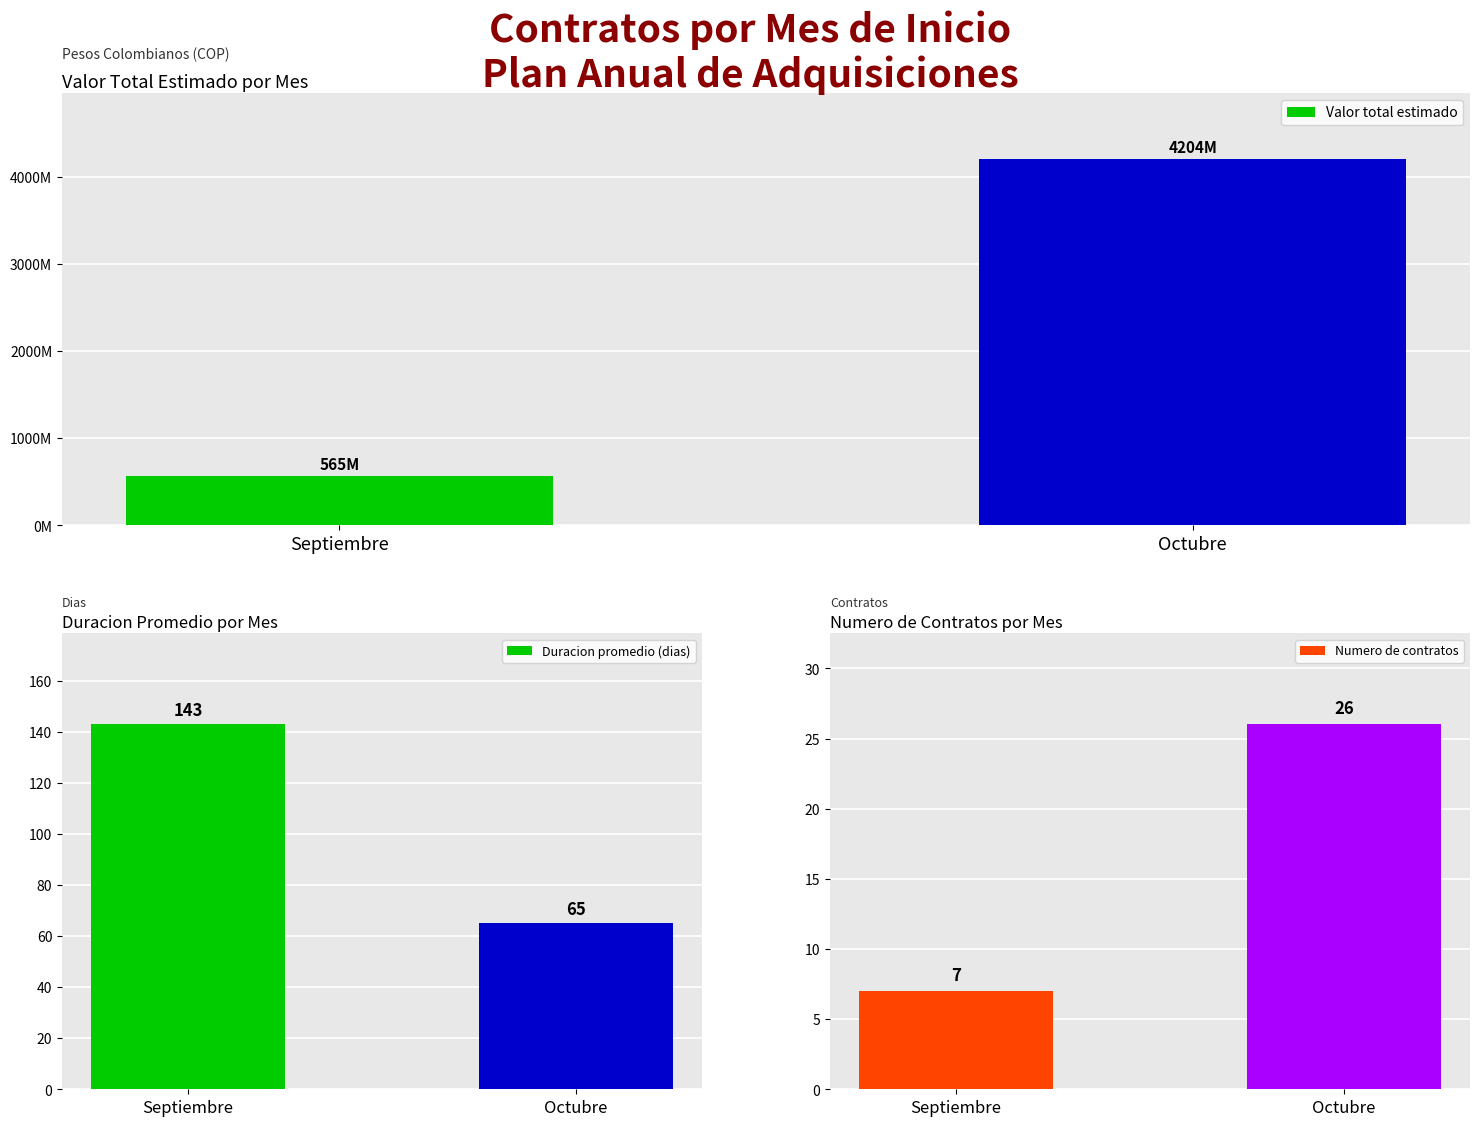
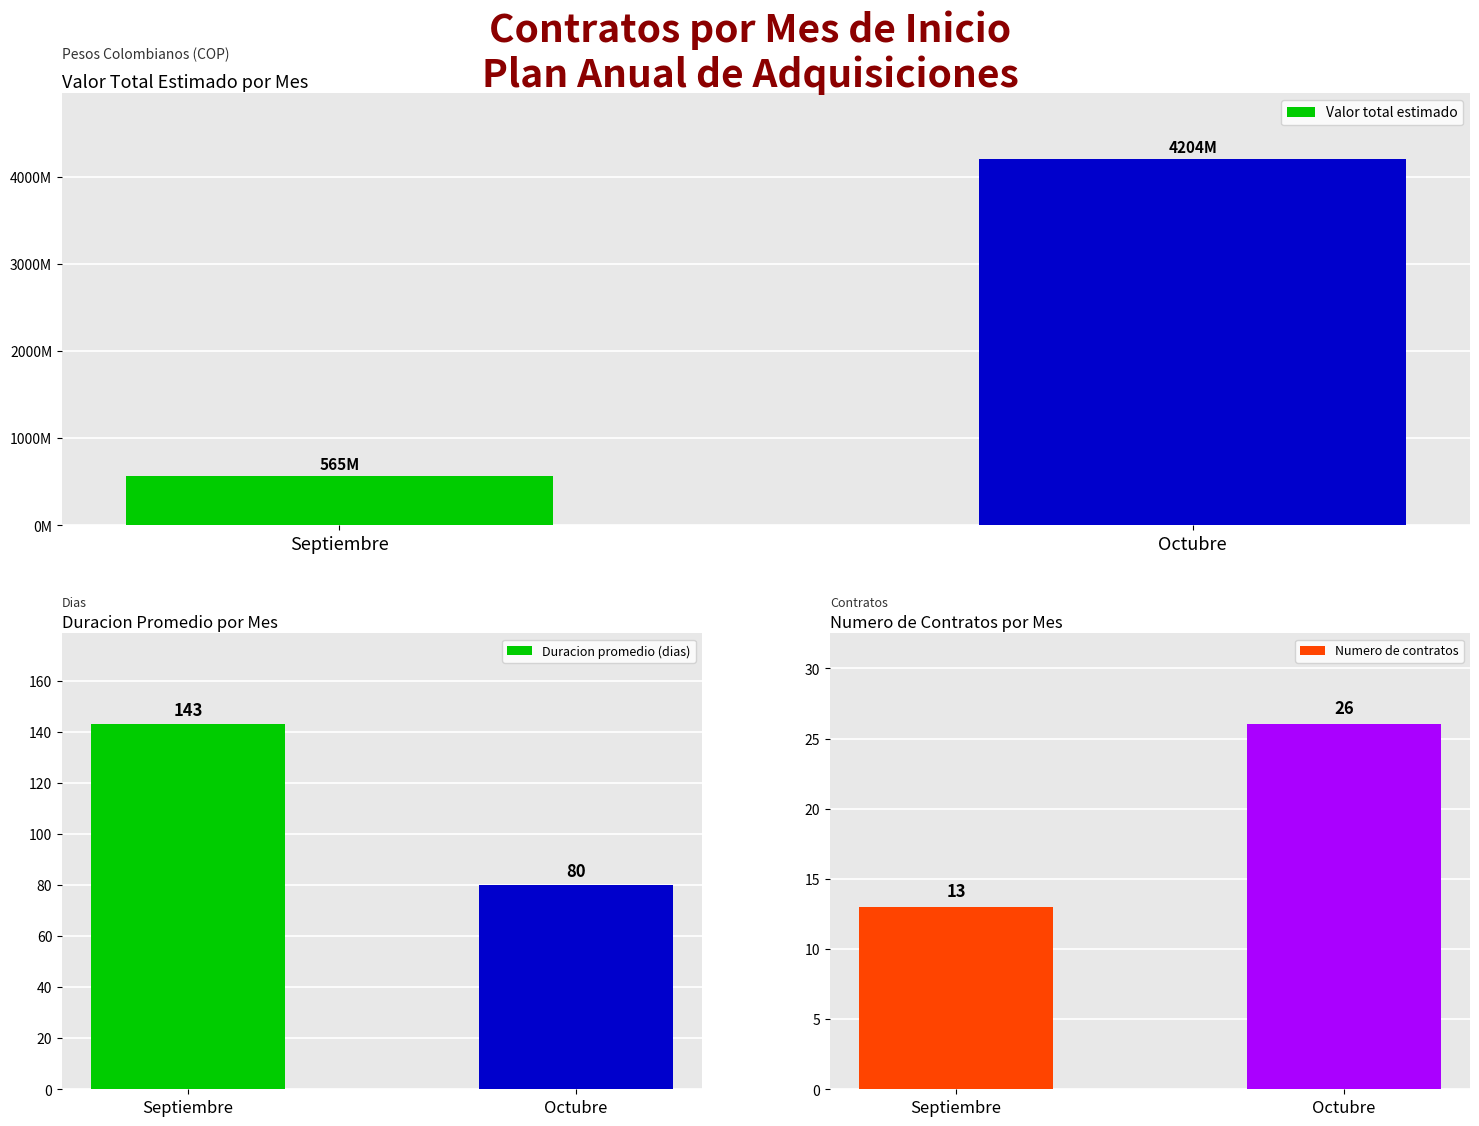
Duracion Promedio por Mes, Octubre: 65 -> 80
Numero de Contratos por Mes, Septiembre: 7 -> 13
